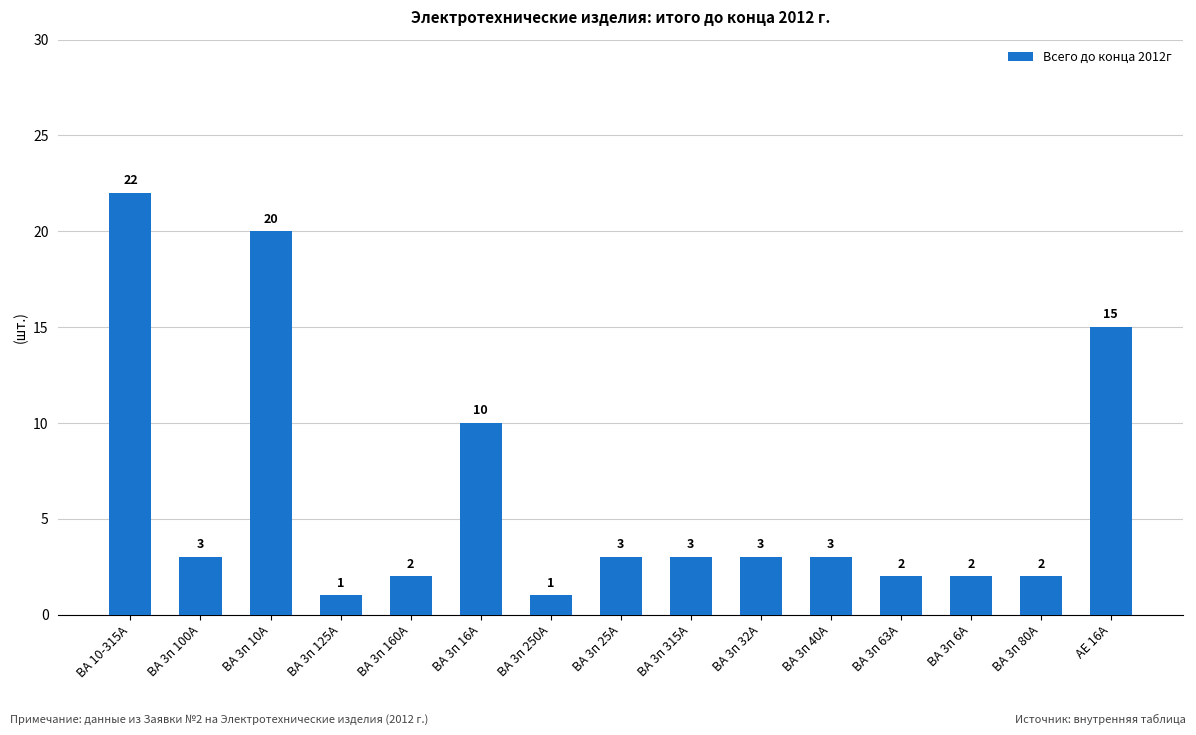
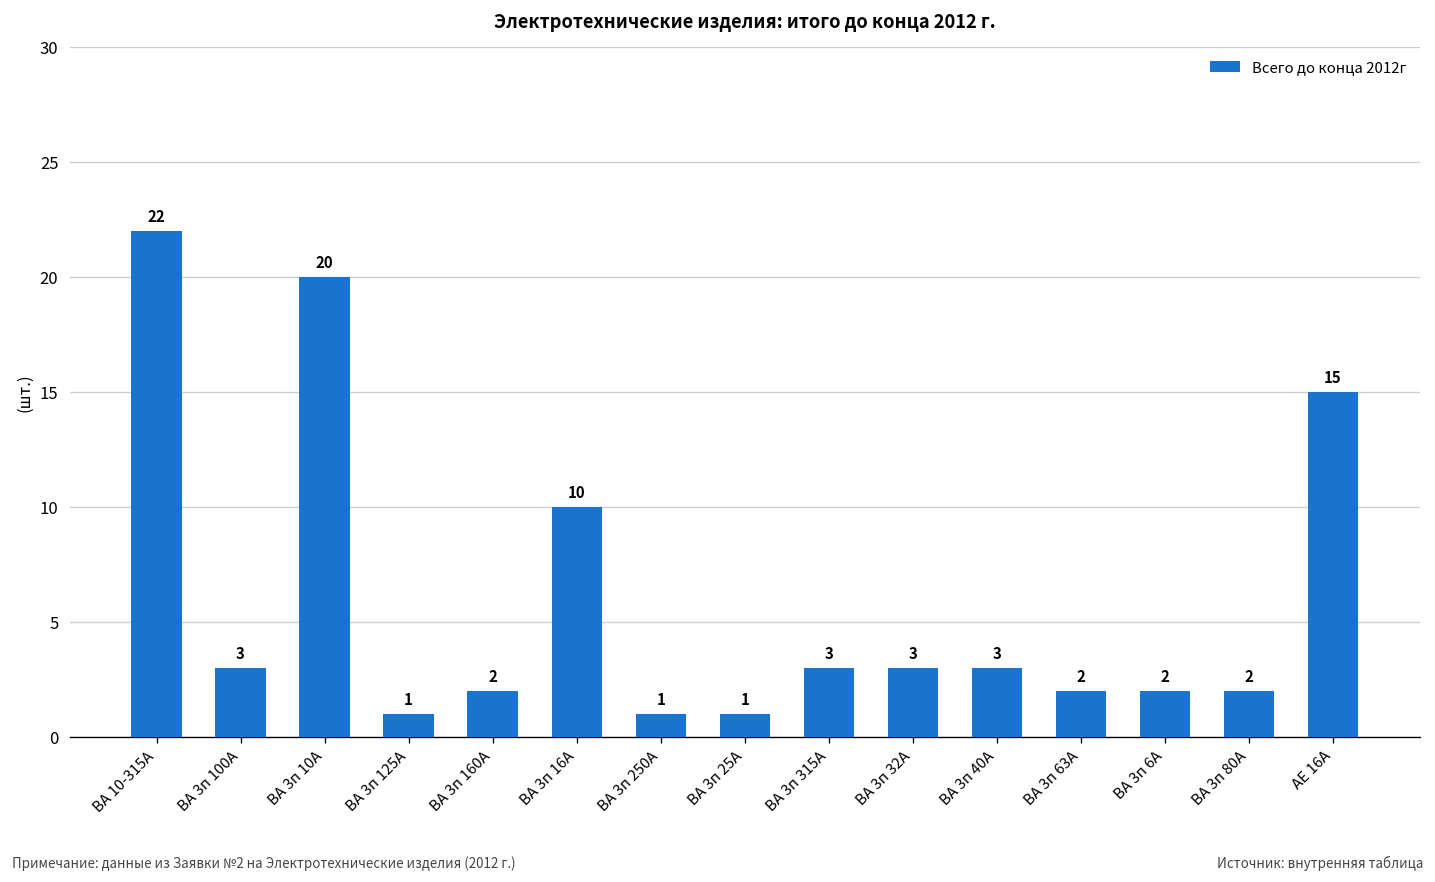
ВА 3п 25А: 3 -> 1
